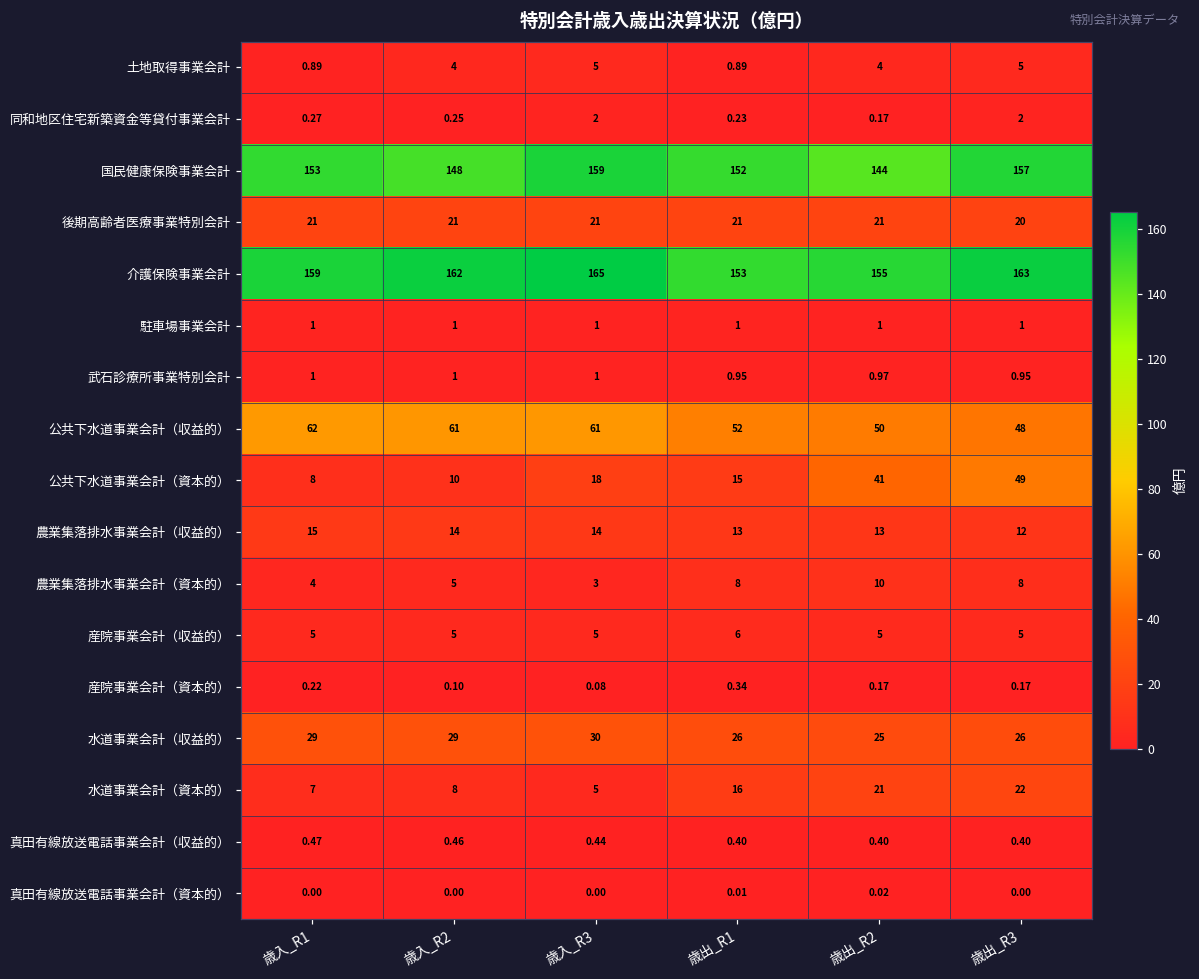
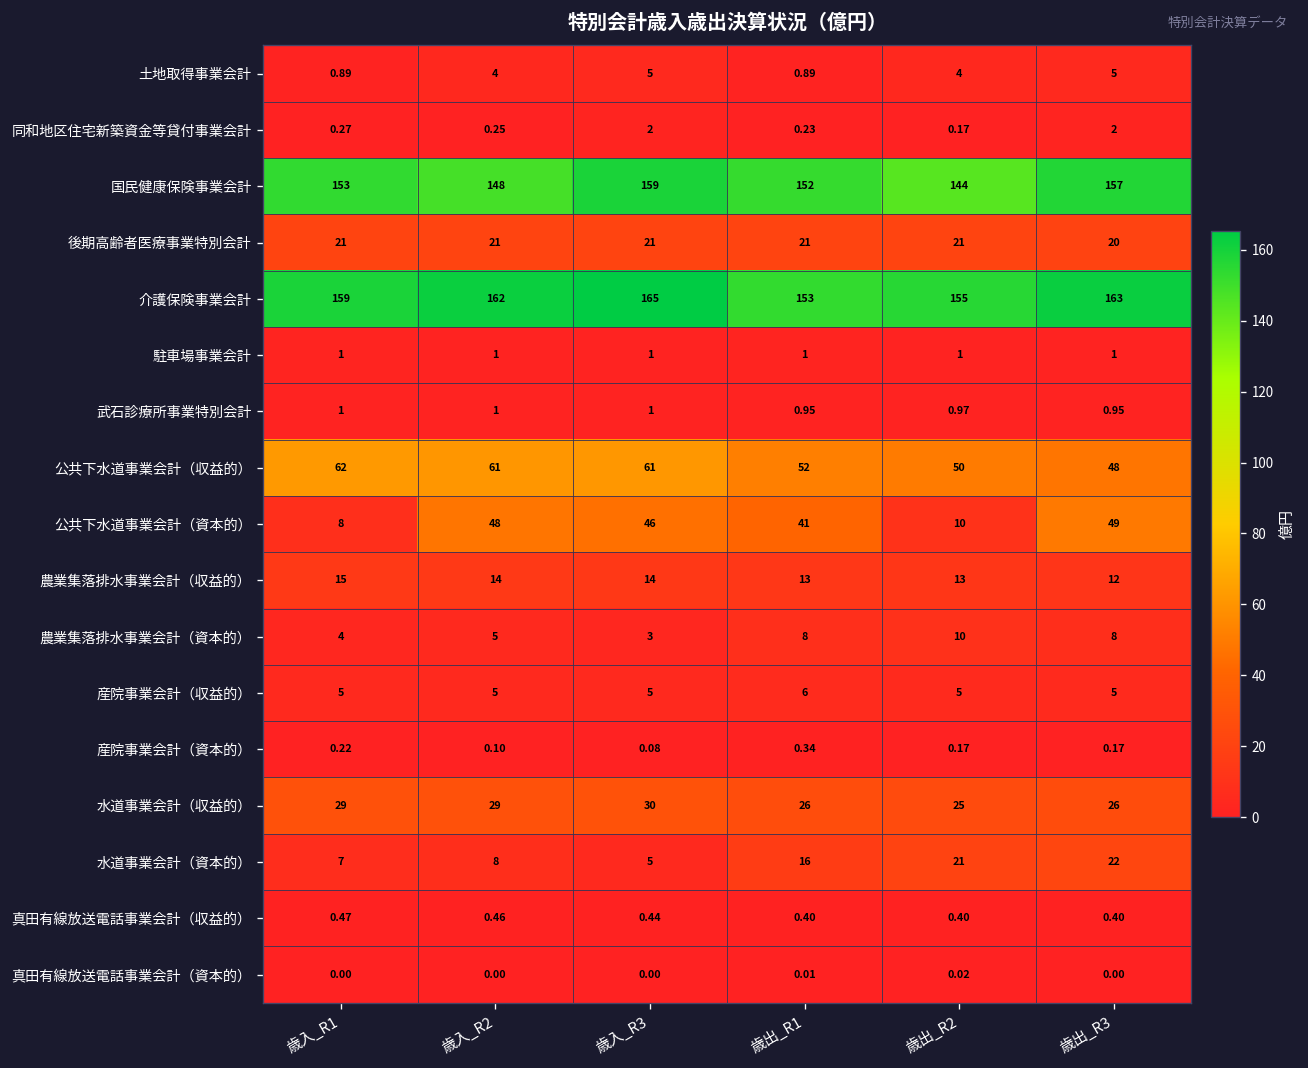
公共下水道事業会計（資本的）, 歳入_R2: 10 -> 48
公共下水道事業会計（資本的）, 歳入_R3: 18 -> 46
公共下水道事業会計（資本的）, 歳出_R1: 15 -> 41
公共下水道事業会計（資本的）, 歳出_R2: 41 -> 10
